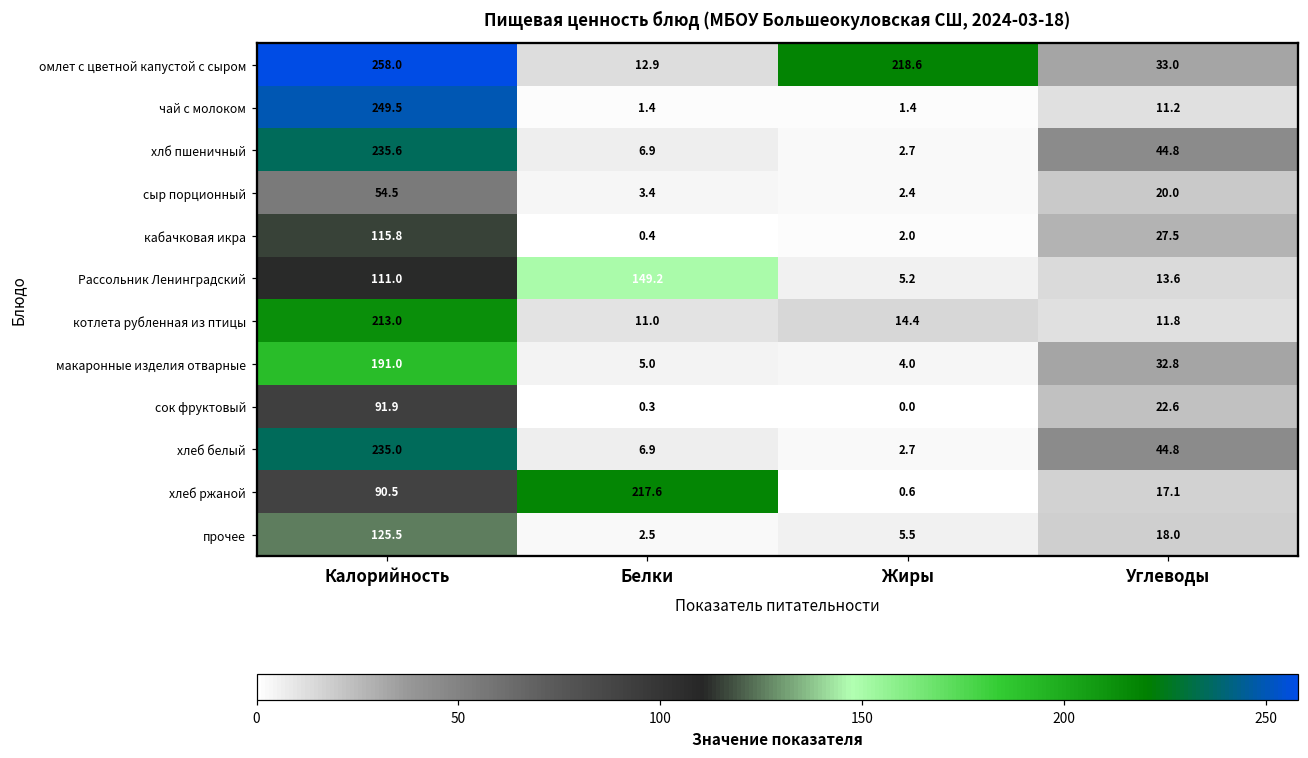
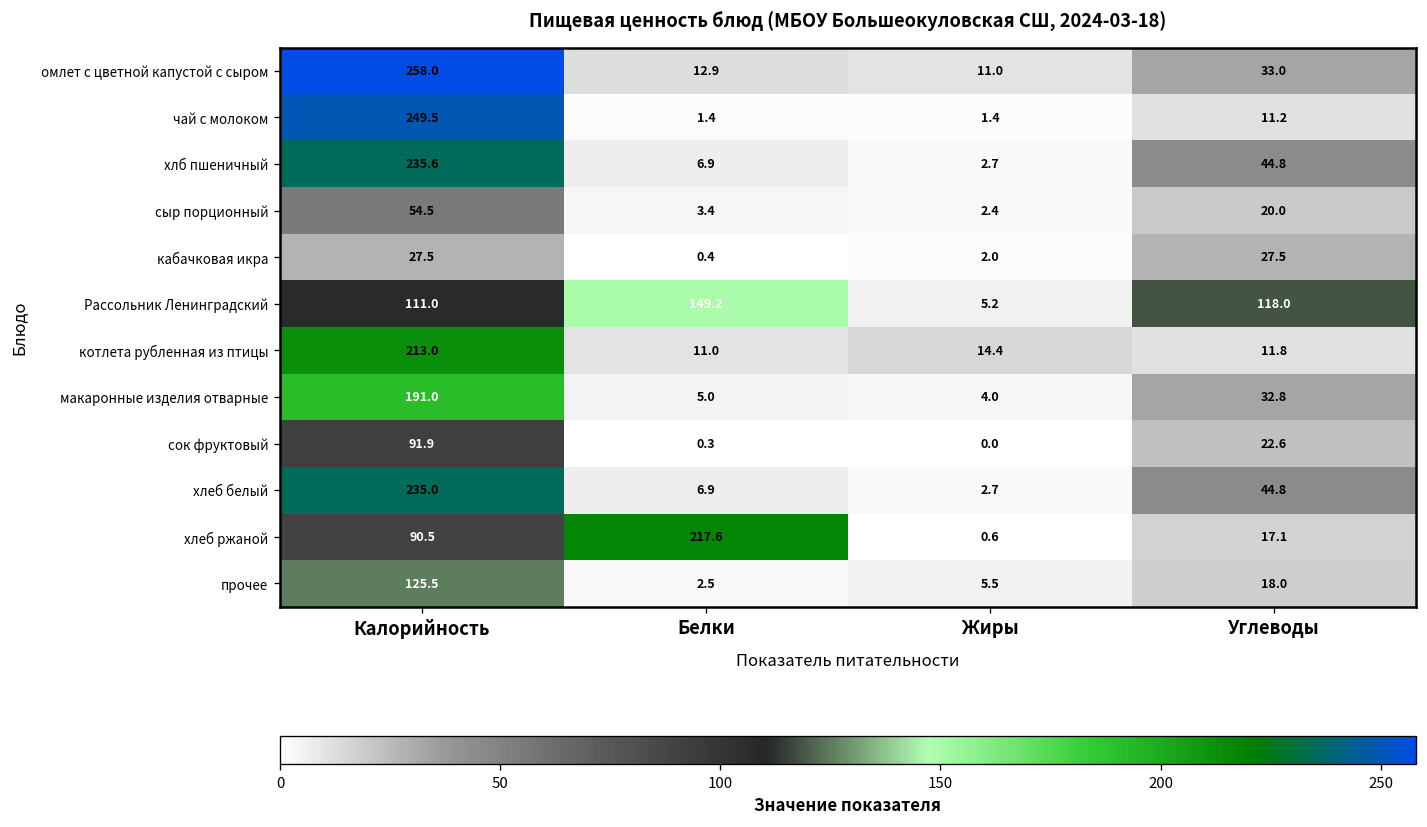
омлет с цветной капустой с сыром, Жиры: 218.6 -> 11.0
кабачковая икра, Калорийность: 115.8 -> 27.5
Рассольник Ленинградский, Углеводы: 13.6 -> 118.0
